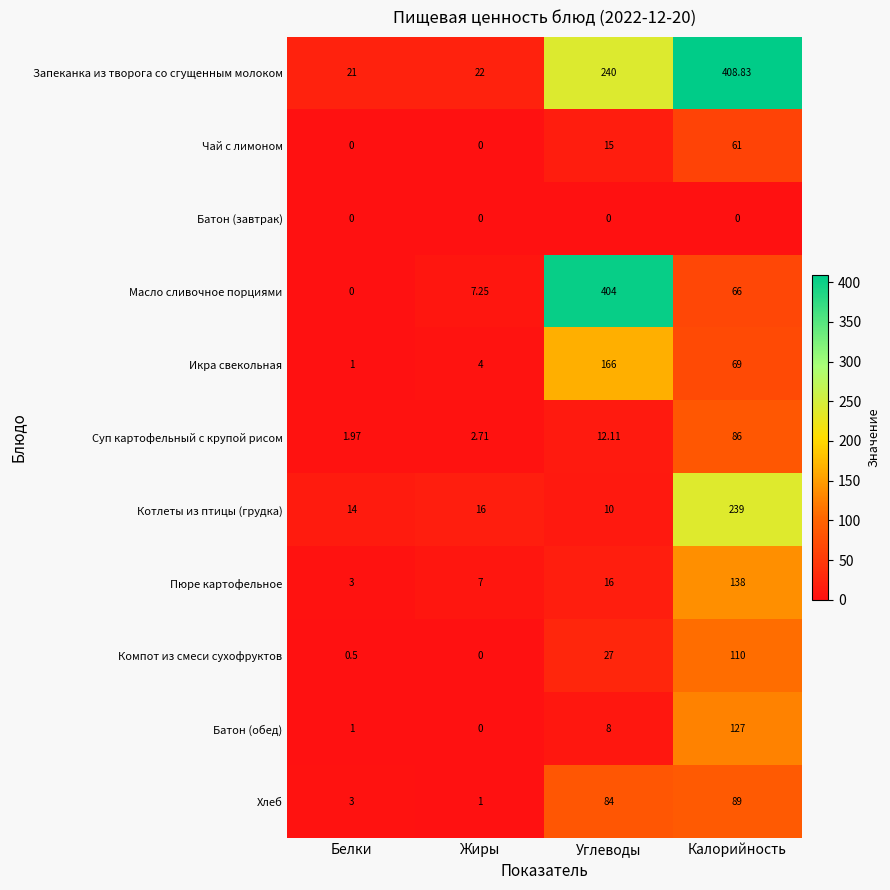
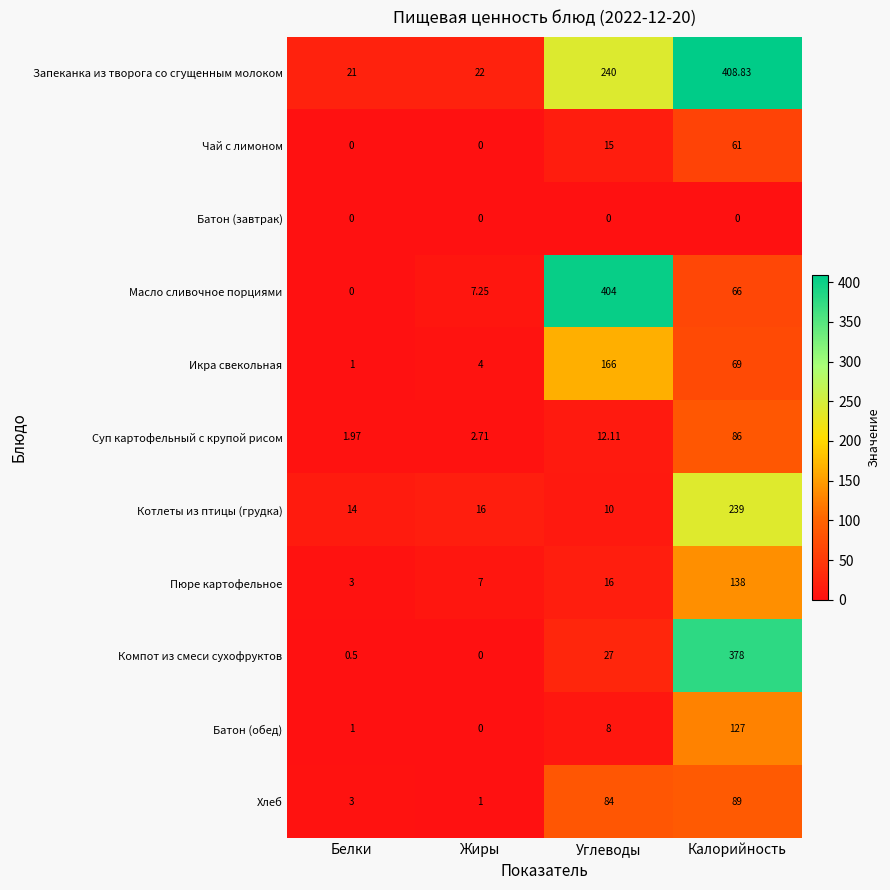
Компот из смеси сухофруктов, Калорийность: 110 -> 378
